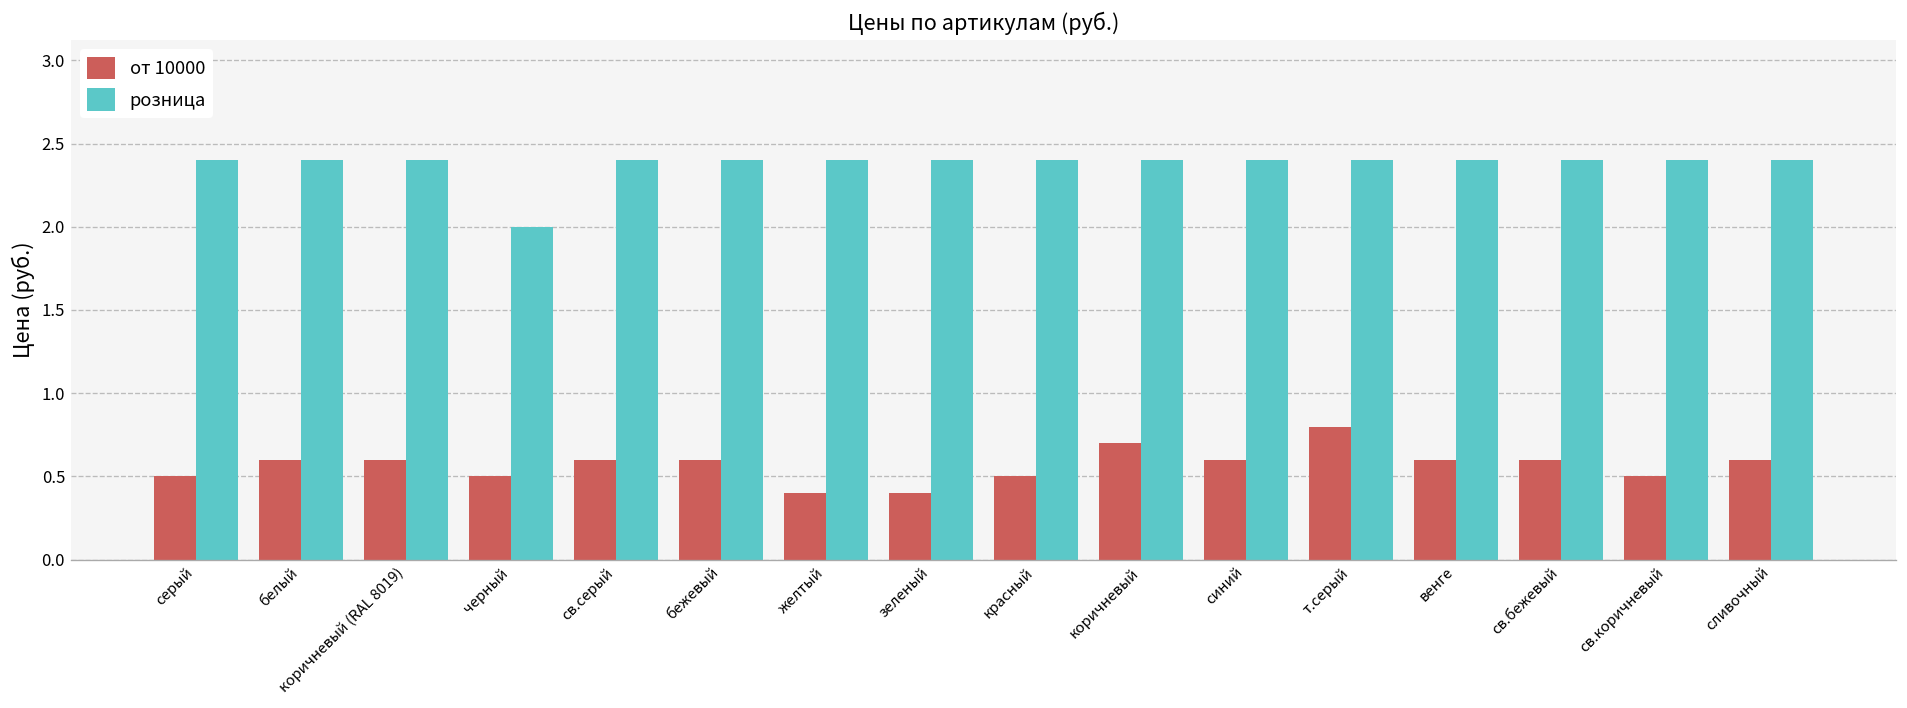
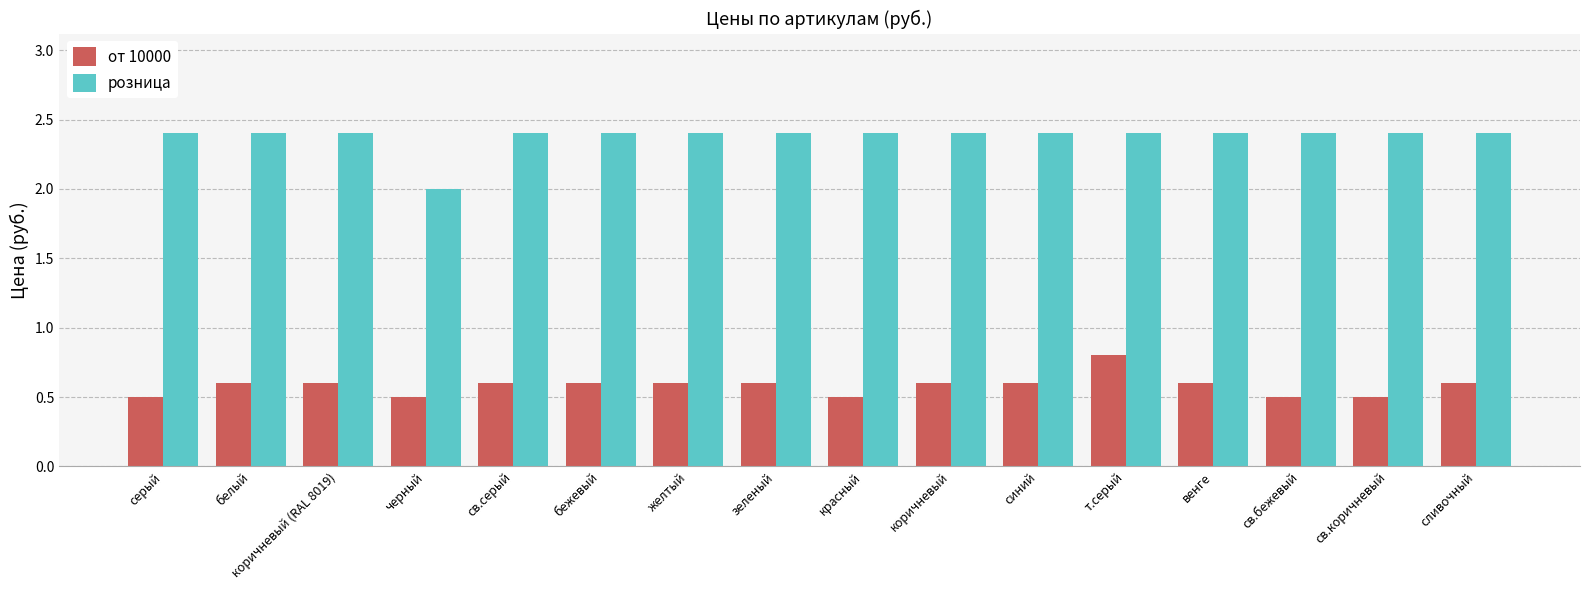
от 10000, желтый: 0.4 -> 0.6
от 10000, зеленый: 0.4 -> 0.6
от 10000, коричневый: 0.7 -> 0.6
от 10000, св.бежевый: 0.6 -> 0.5
